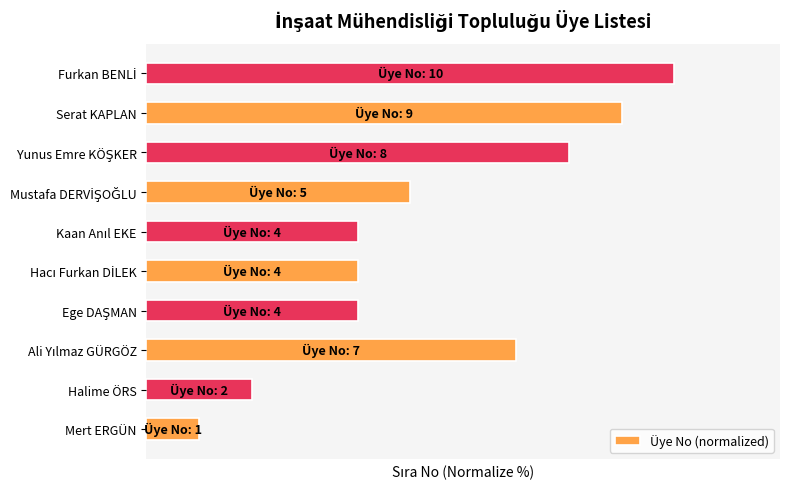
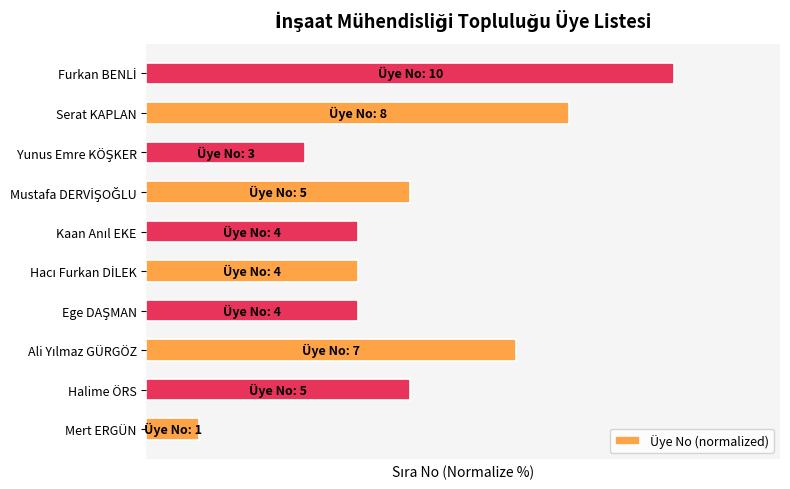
Serat KAPLAN: 9 -> 8
Yunus Emre KÖŞKER: 8 -> 3
Halime ÖRS: 2 -> 5
